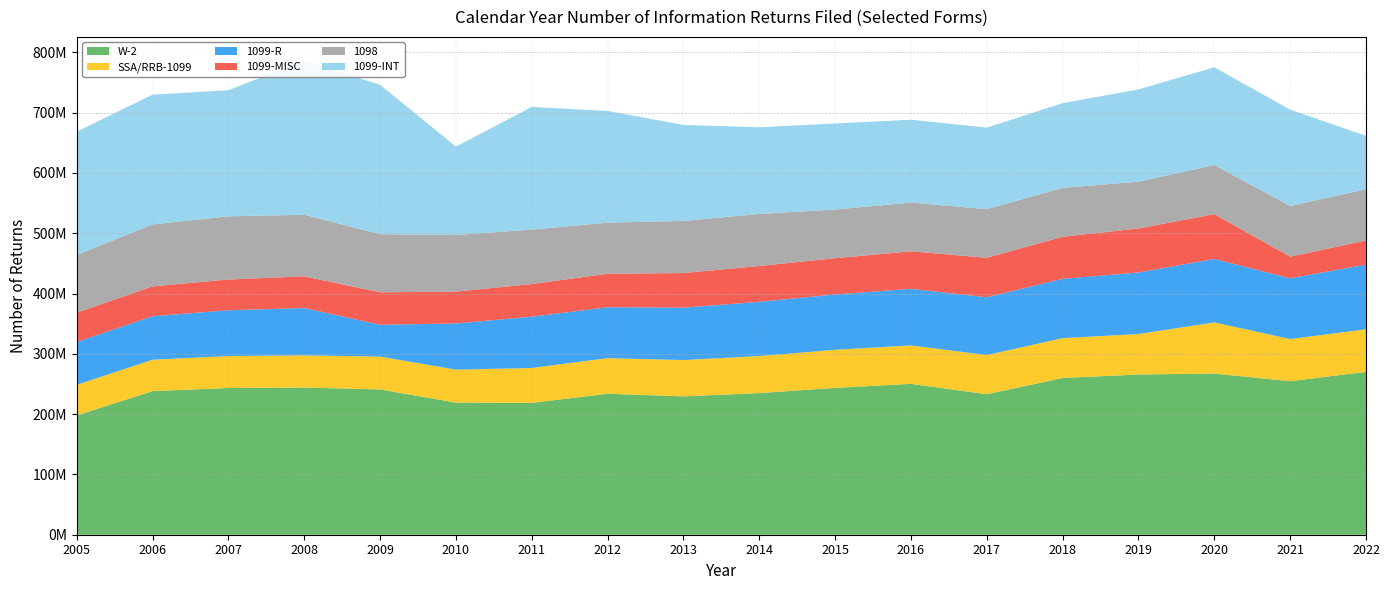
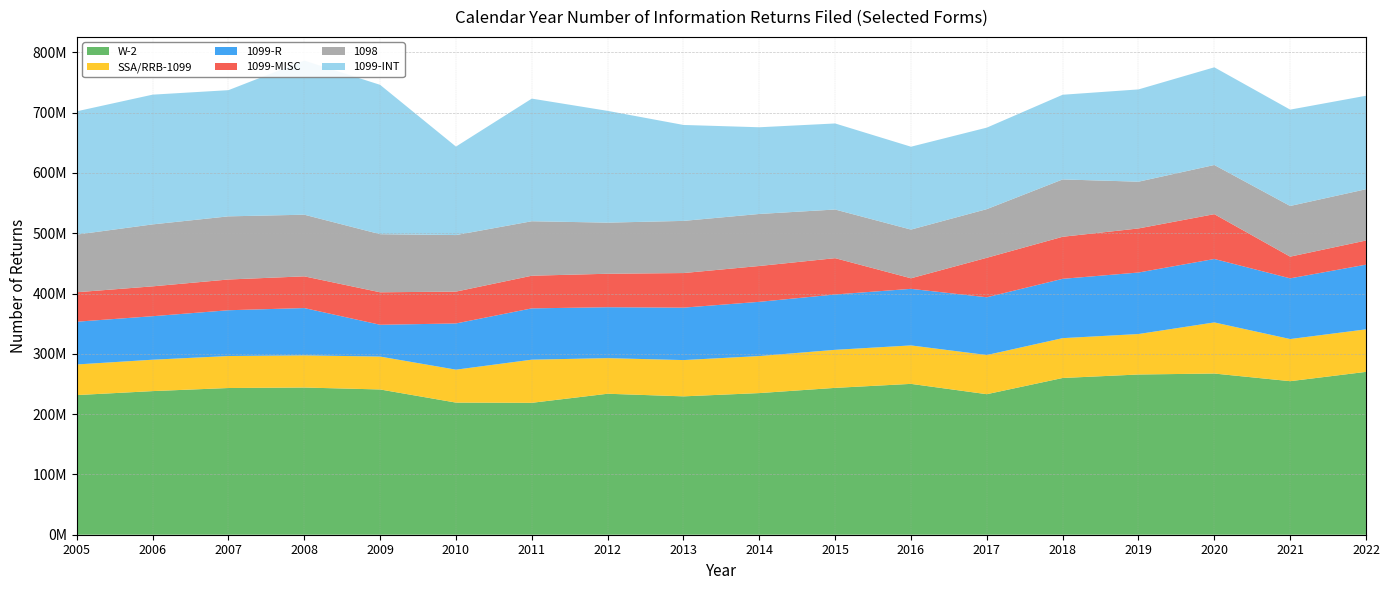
W-2, 2005: 200000000 -> 230000000
SSA/RRB-1099, 2011: 60000000 -> 70000000
1099-MISC, 2016: 60000000 -> 20000000
1098, 2018: 80000000 -> 100000000
1099-INT, 2022: 90000000 -> 160000000
